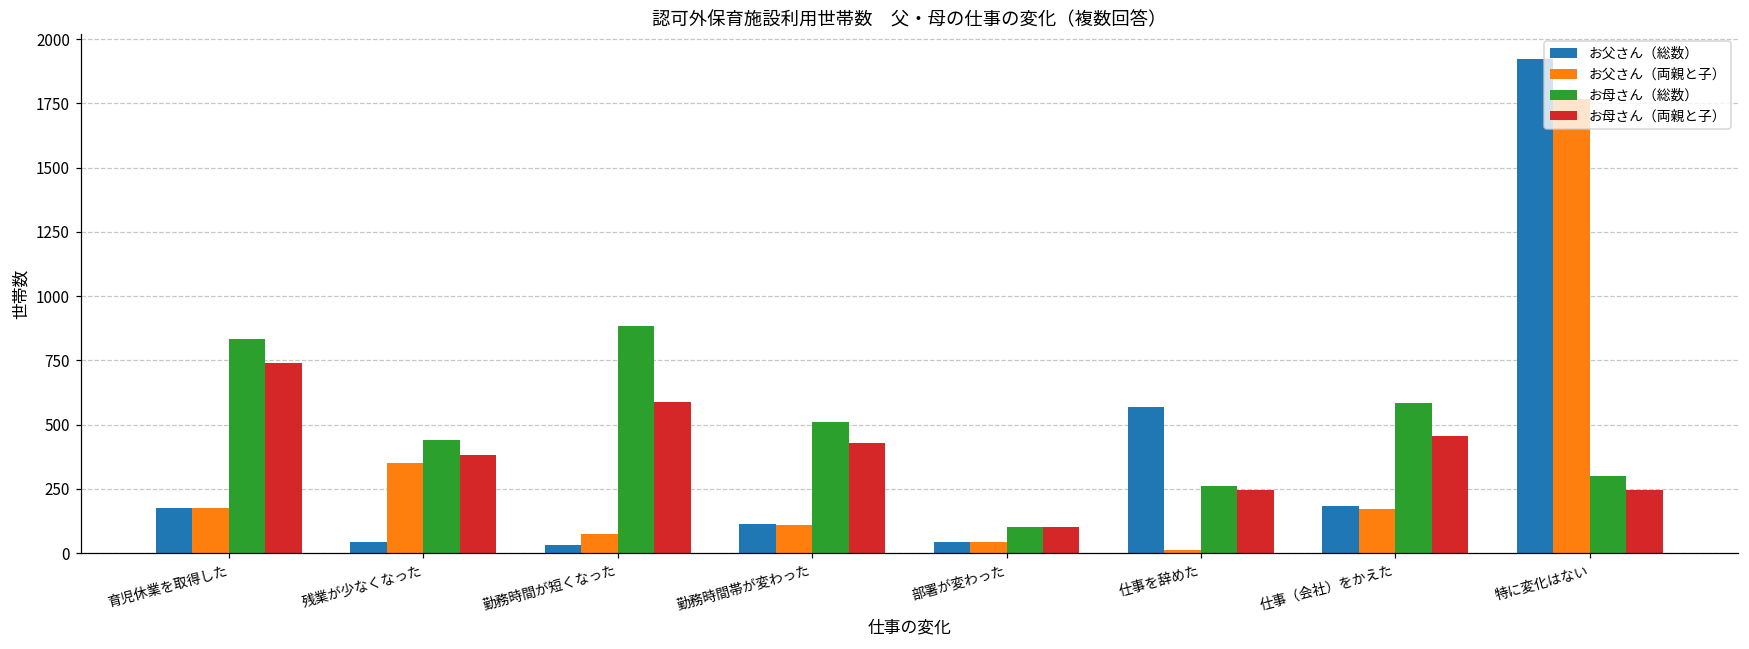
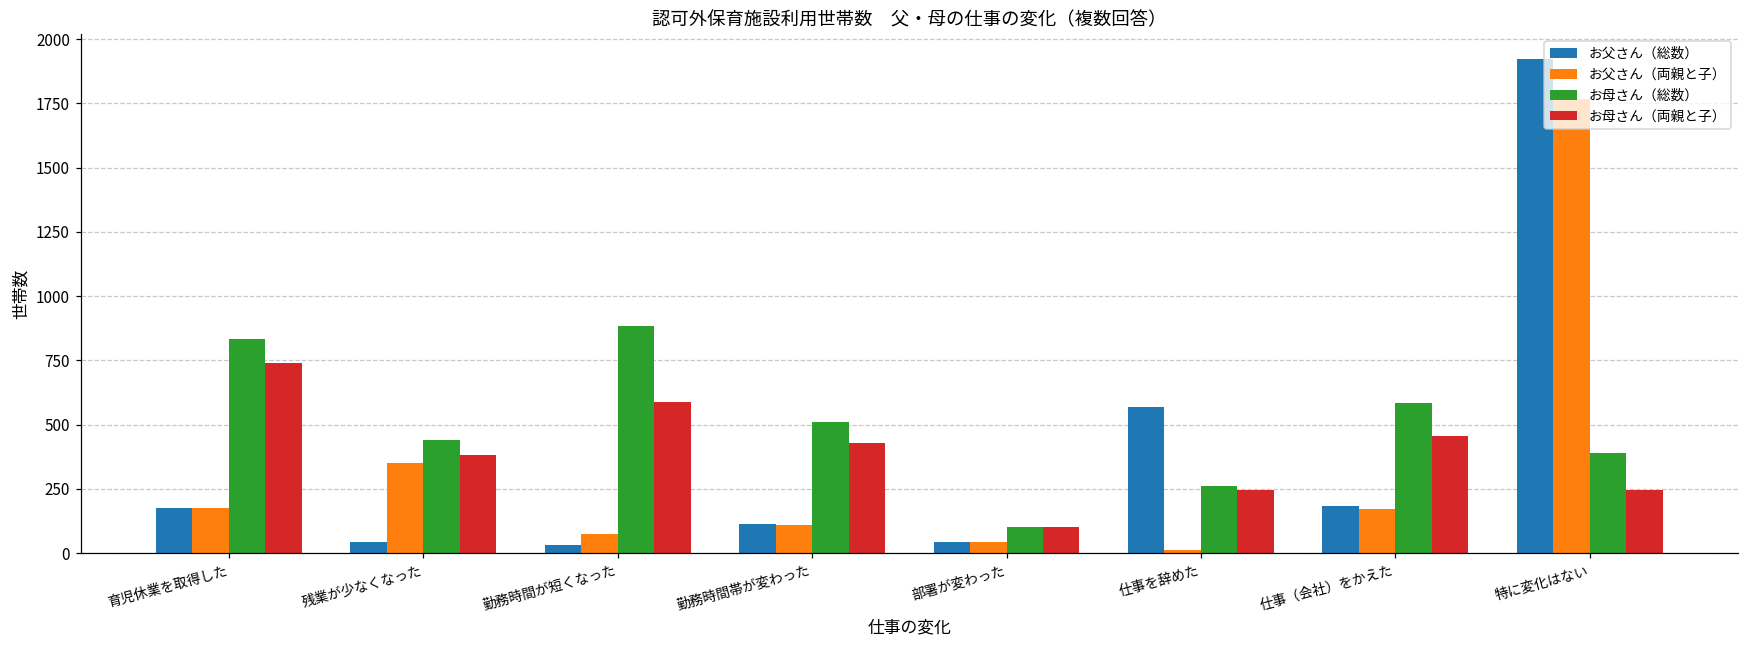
お母さん（総数）, 特に変化はない: 300 -> 390
